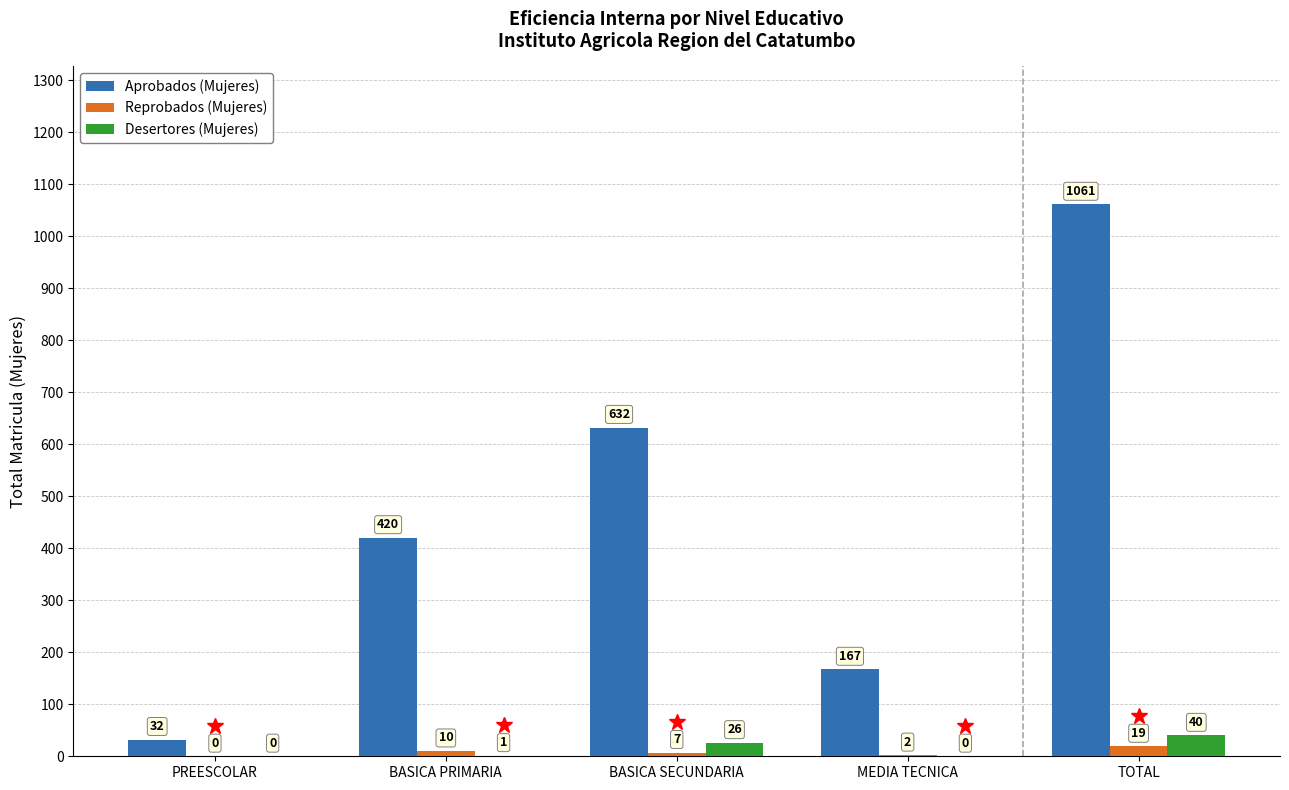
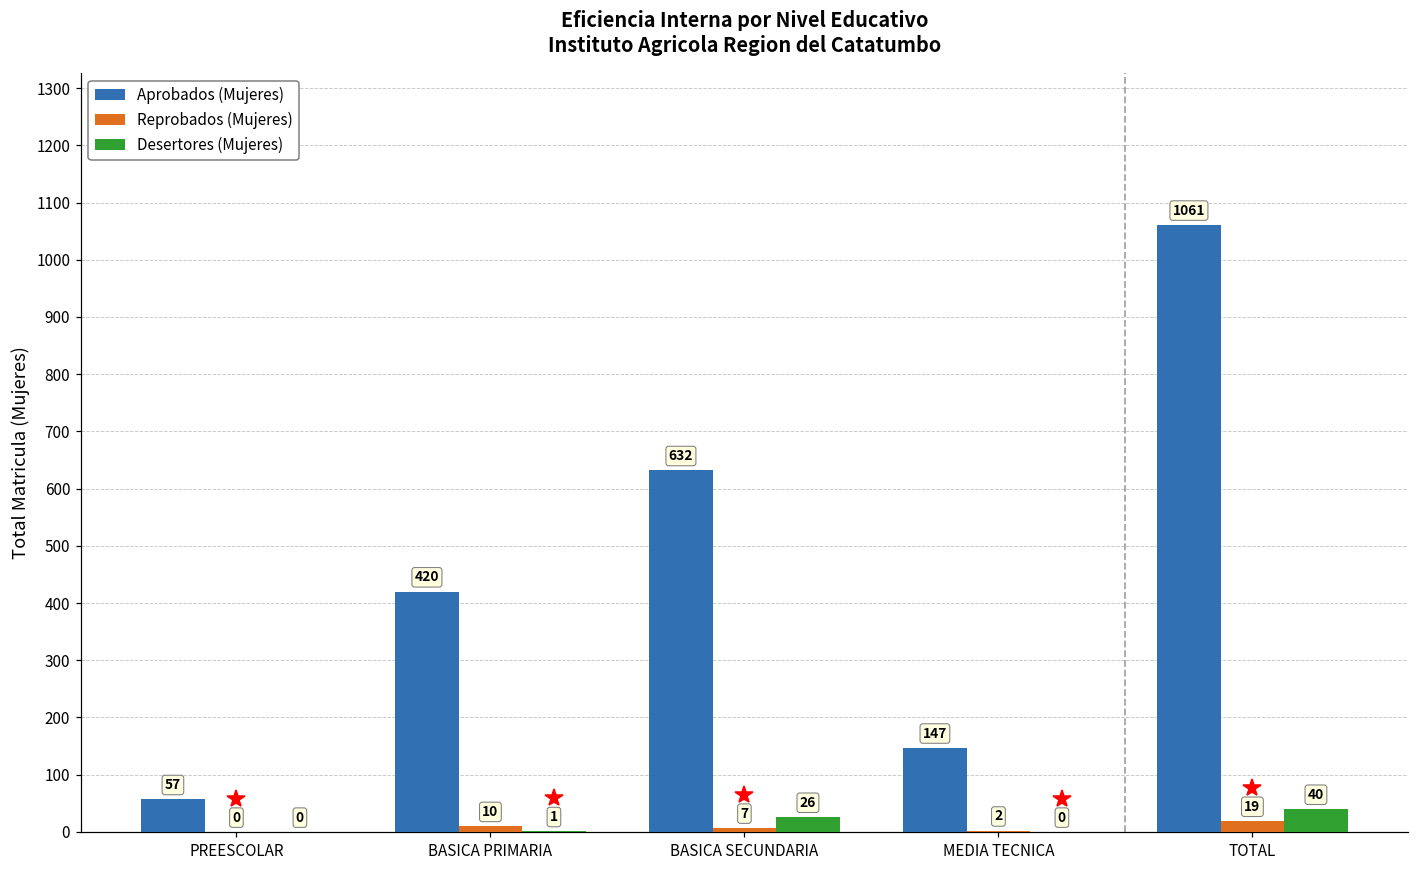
Aprobados (Mujeres), PREESCOLAR: 32 -> 57
Aprobados (Mujeres), MEDIA TECNICA: 167 -> 147
